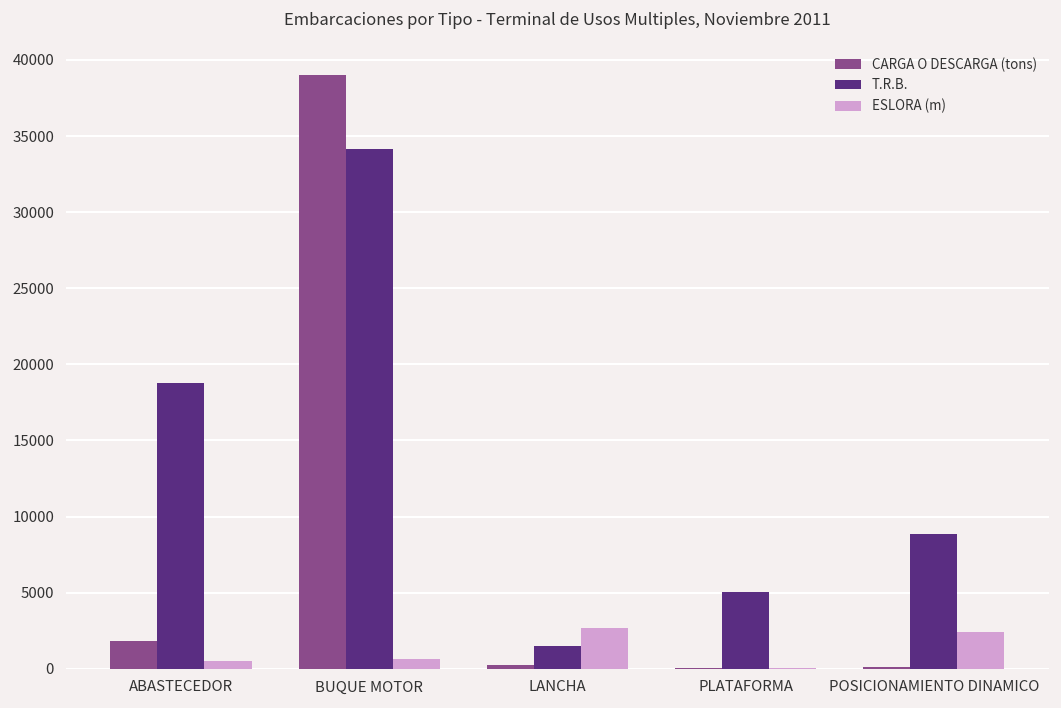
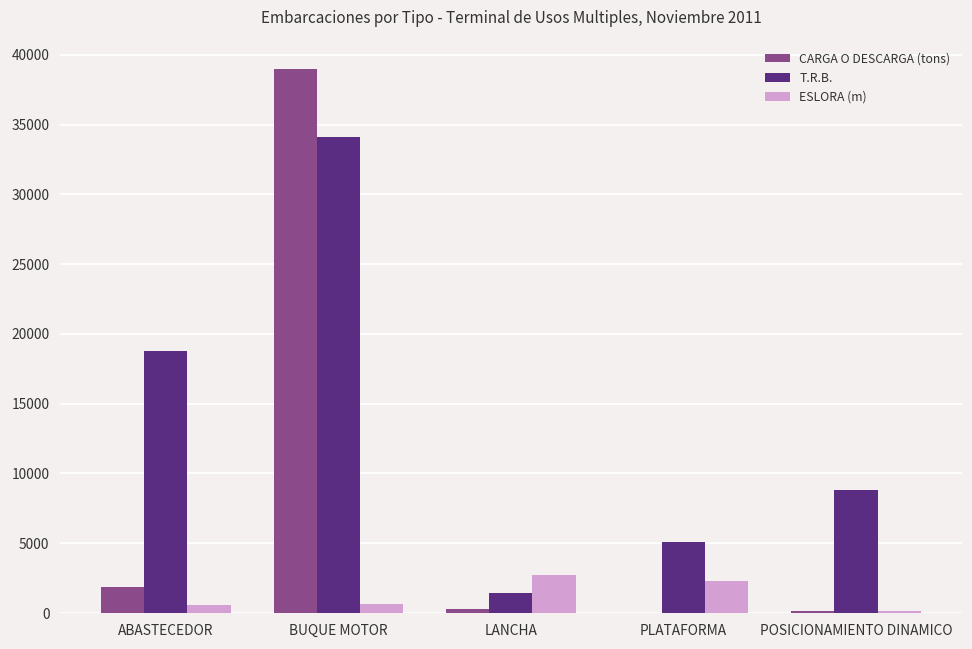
ESLORA (m), PLATAFORMA: 100 -> 2300
ESLORA (m), POSICIONAMIENTO DINAMICO: 2400 -> 100
